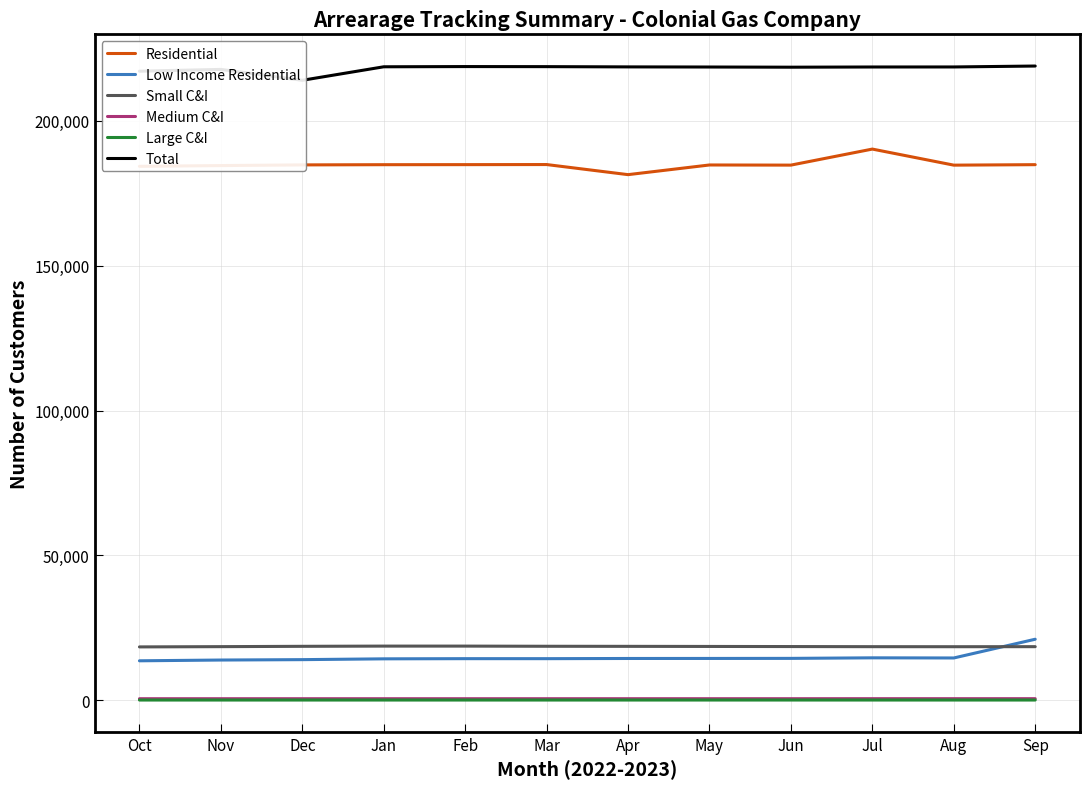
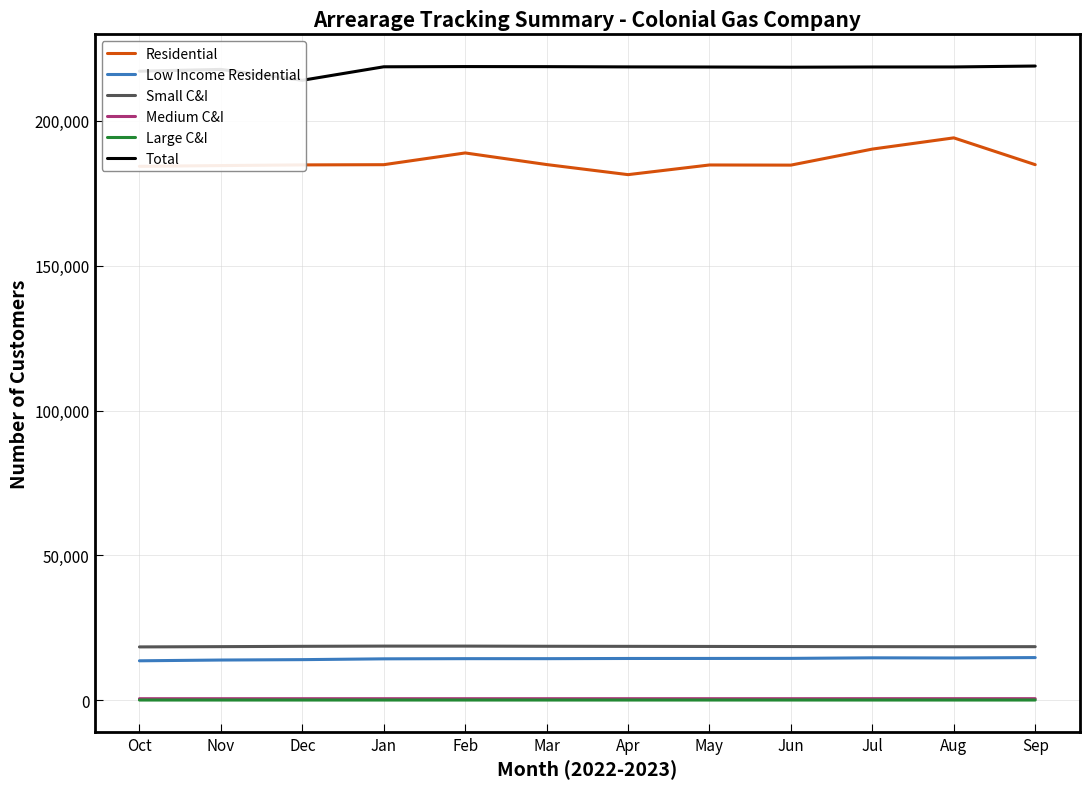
Residential, Feb: 185,000 -> 189,000
Residential, Aug: 185,000 -> 194,000
Low Income Residential, Sep: 21,000 -> 15,000
